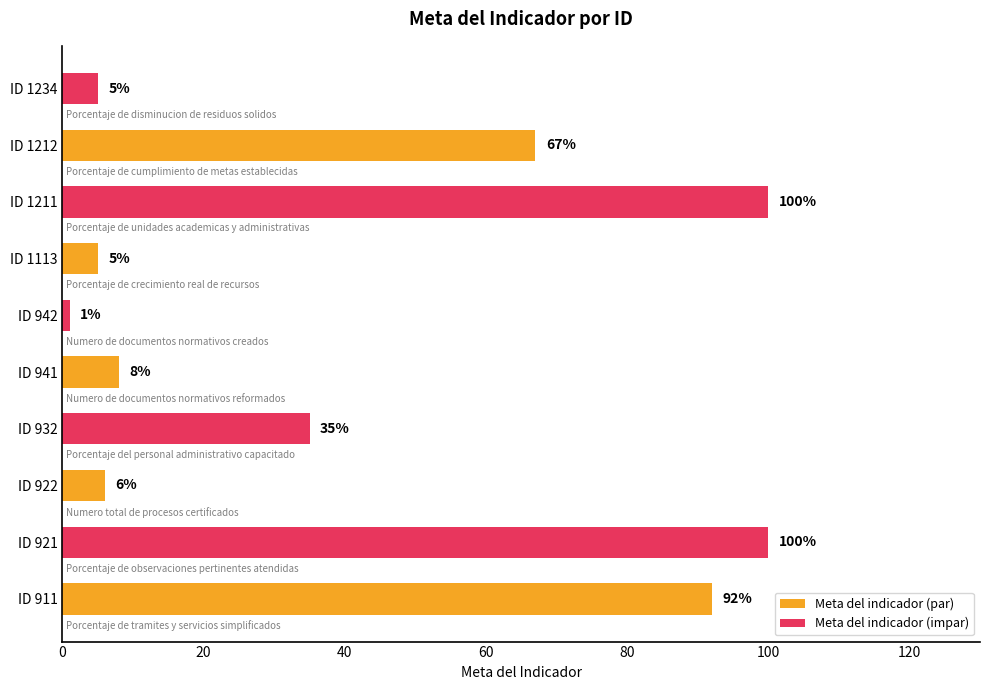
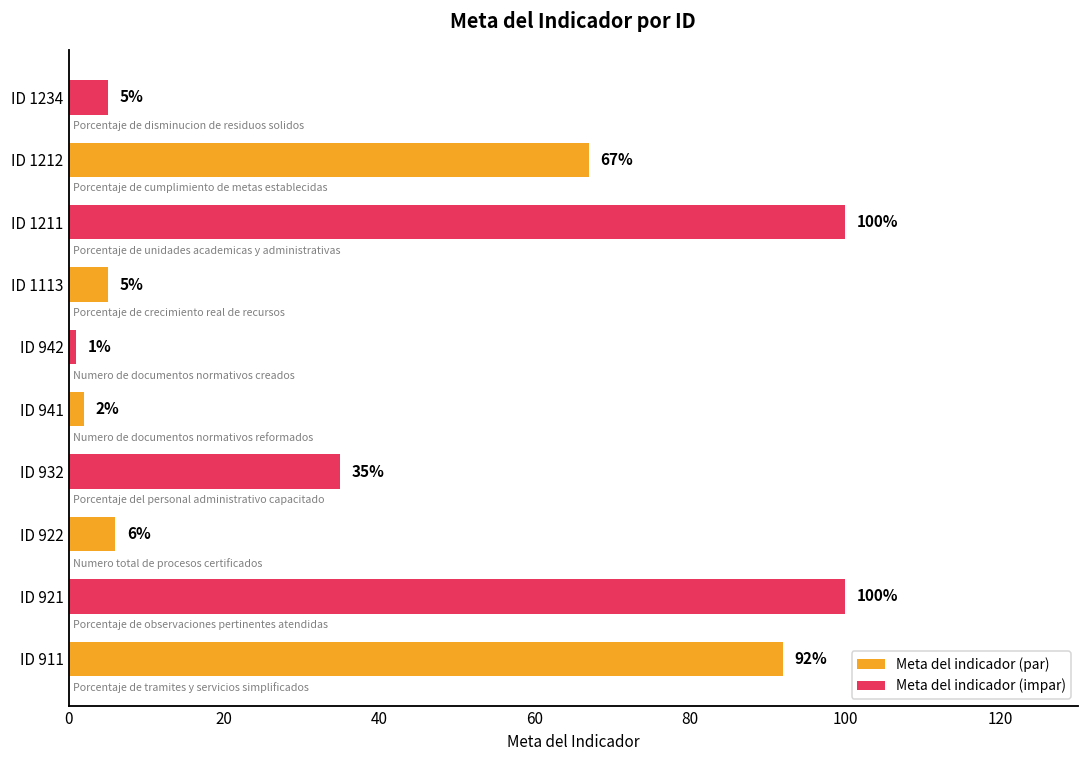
ID 941: 8% -> 2%
